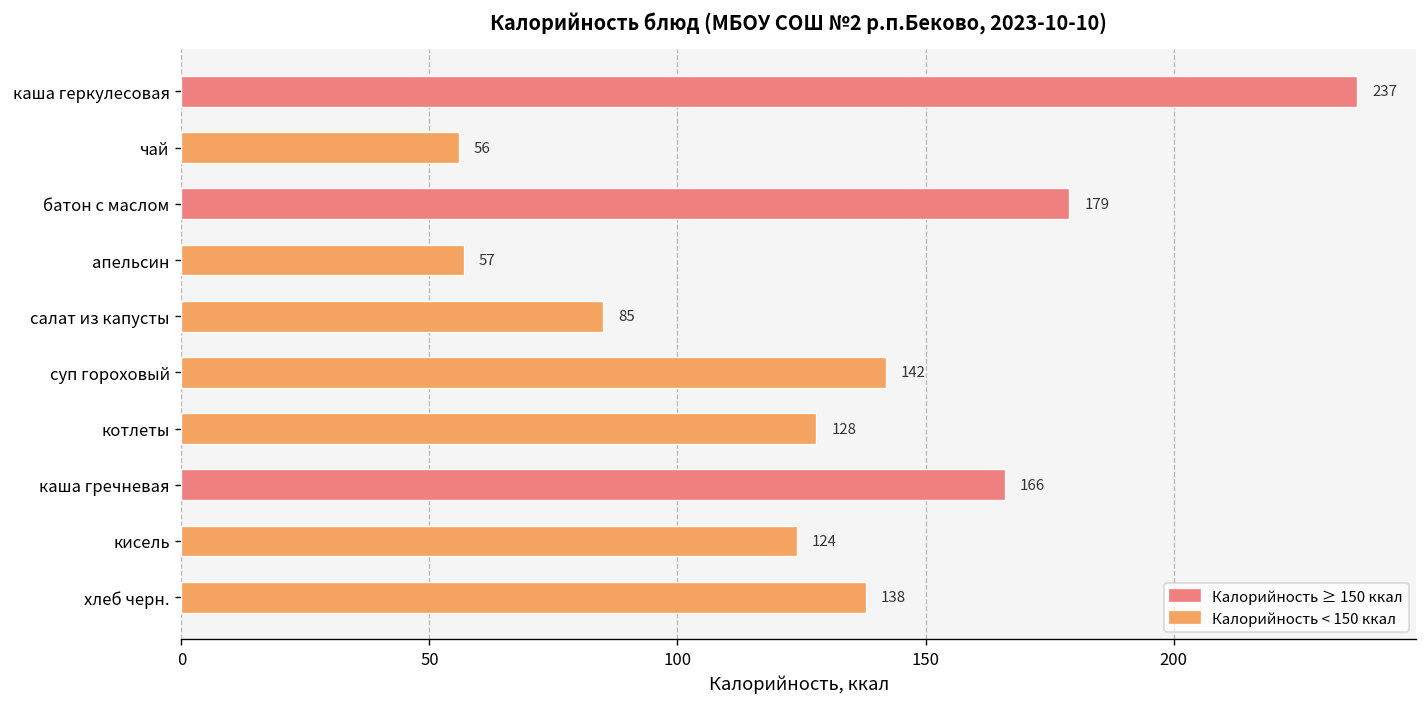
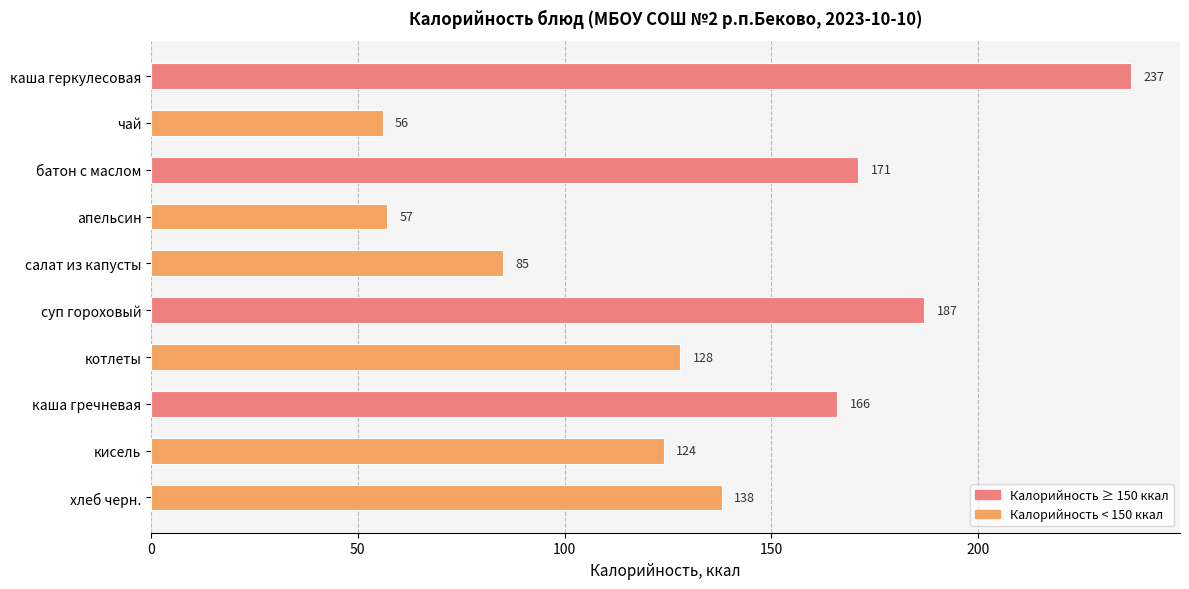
батон с маслом: 179 -> 171
суп гороховый: 142 -> 187
